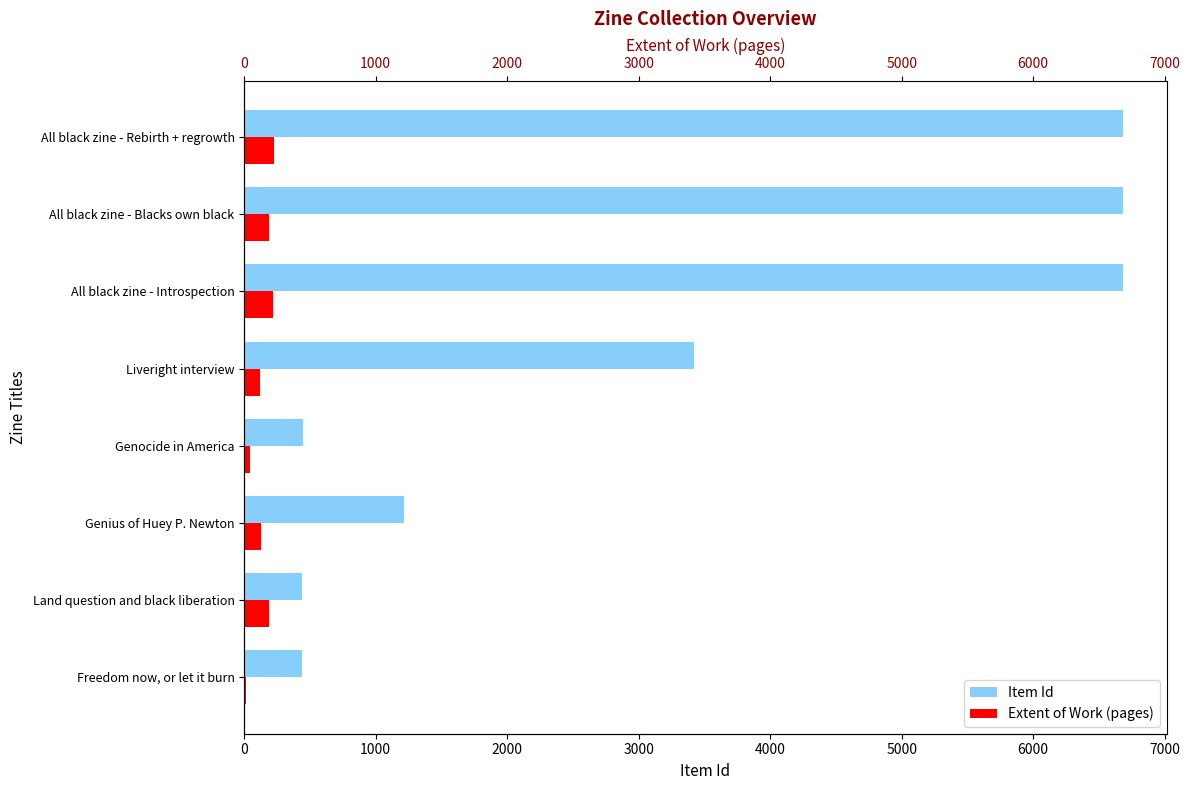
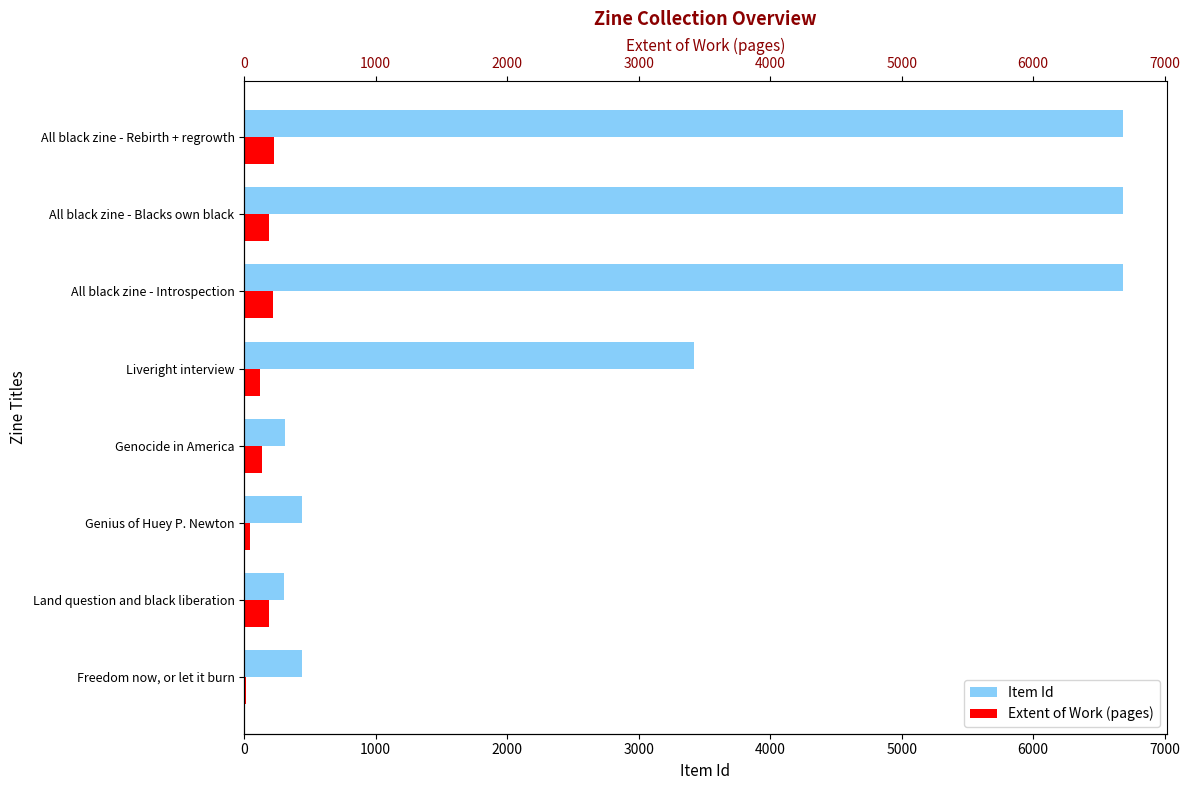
Item Id, Genocide in America: 440 -> 310
Extent of Work (pages), Genocide in America: 40 -> 130
Item Id, Genius of Huey P. Newton: 1220 -> 440
Extent of Work (pages), Genius of Huey P. Newton: 120 -> 40
Item Id, Land question and black liberation: 440 -> 300
